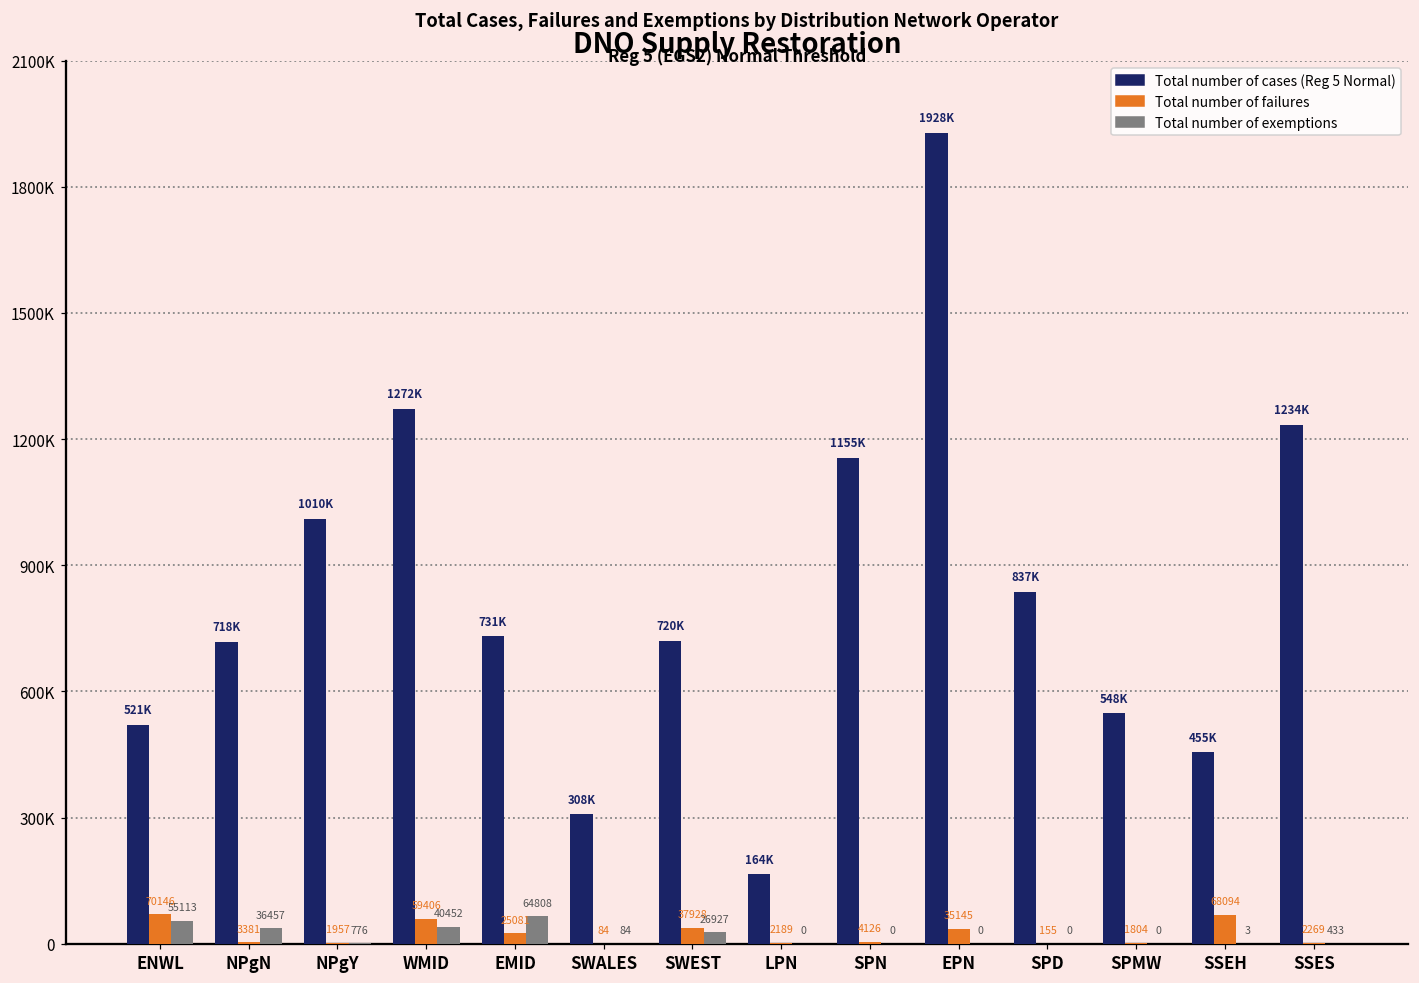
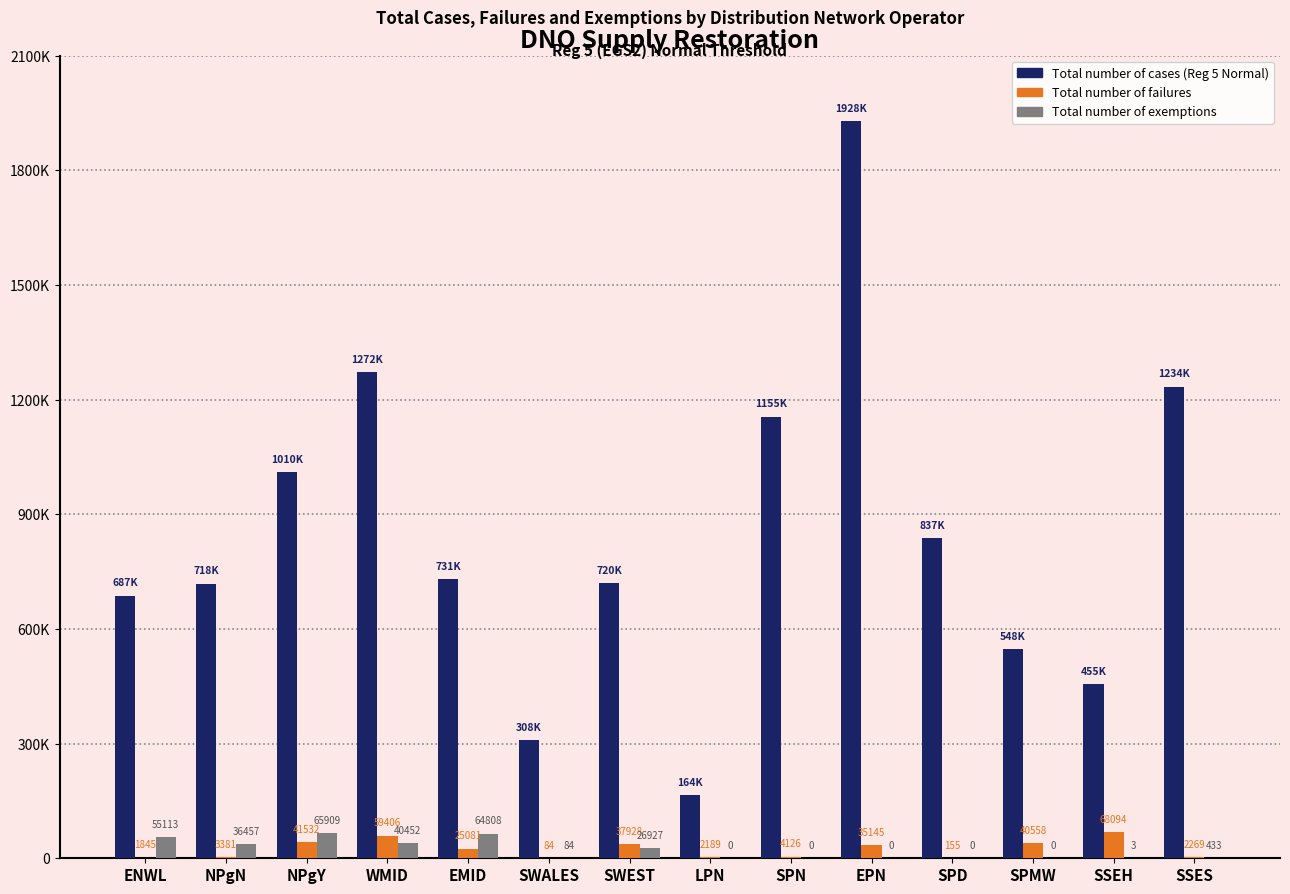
Total number of cases (Reg 5 Normal), ENWL: 521K -> 687K
Total number of failures, ENWL: 70146 -> 1845
Total number of failures, NPgY: 1957 -> 41532
Total number of exemptions, NPgY: 776 -> 65909
Total number of failures, SPMW: 1804 -> 40558
